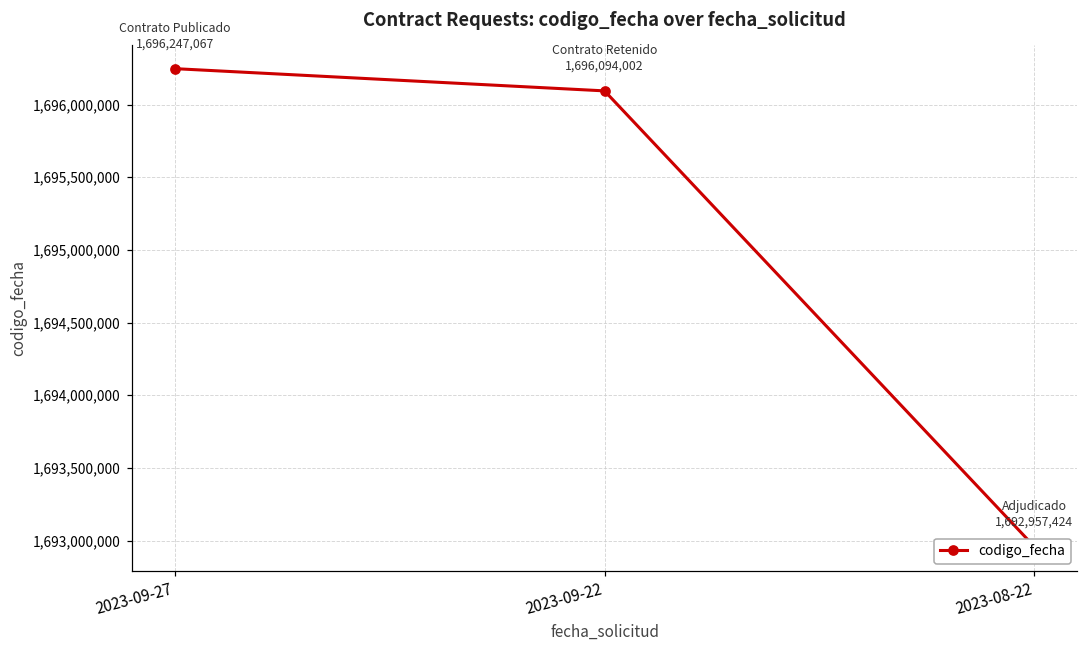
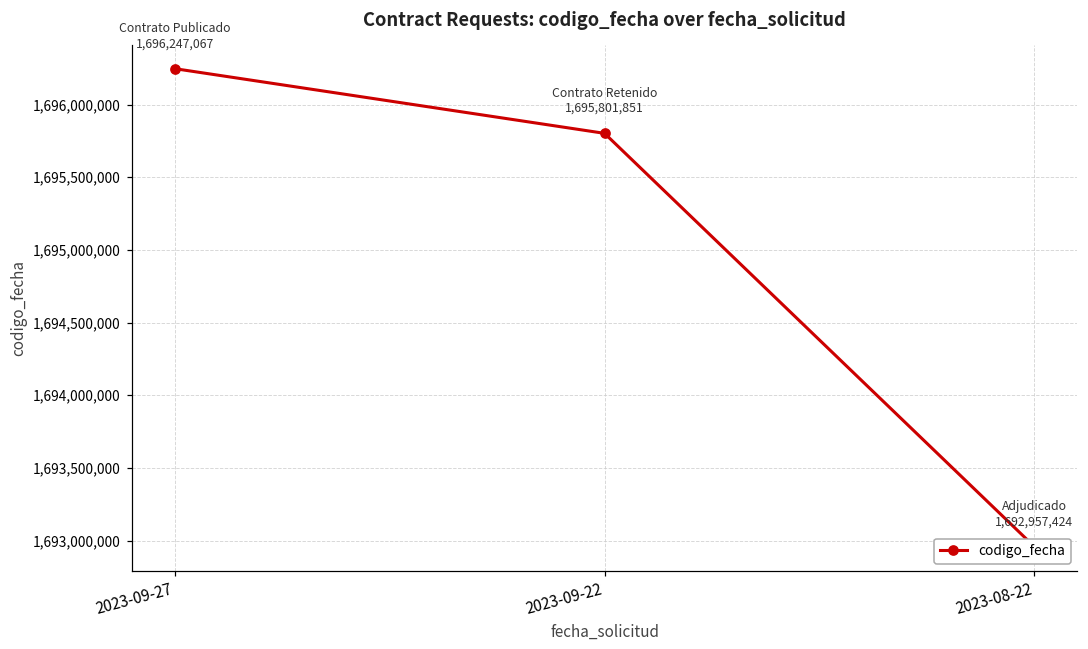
2023-09-22: 1,696,094,002 -> 1,695,801,851
